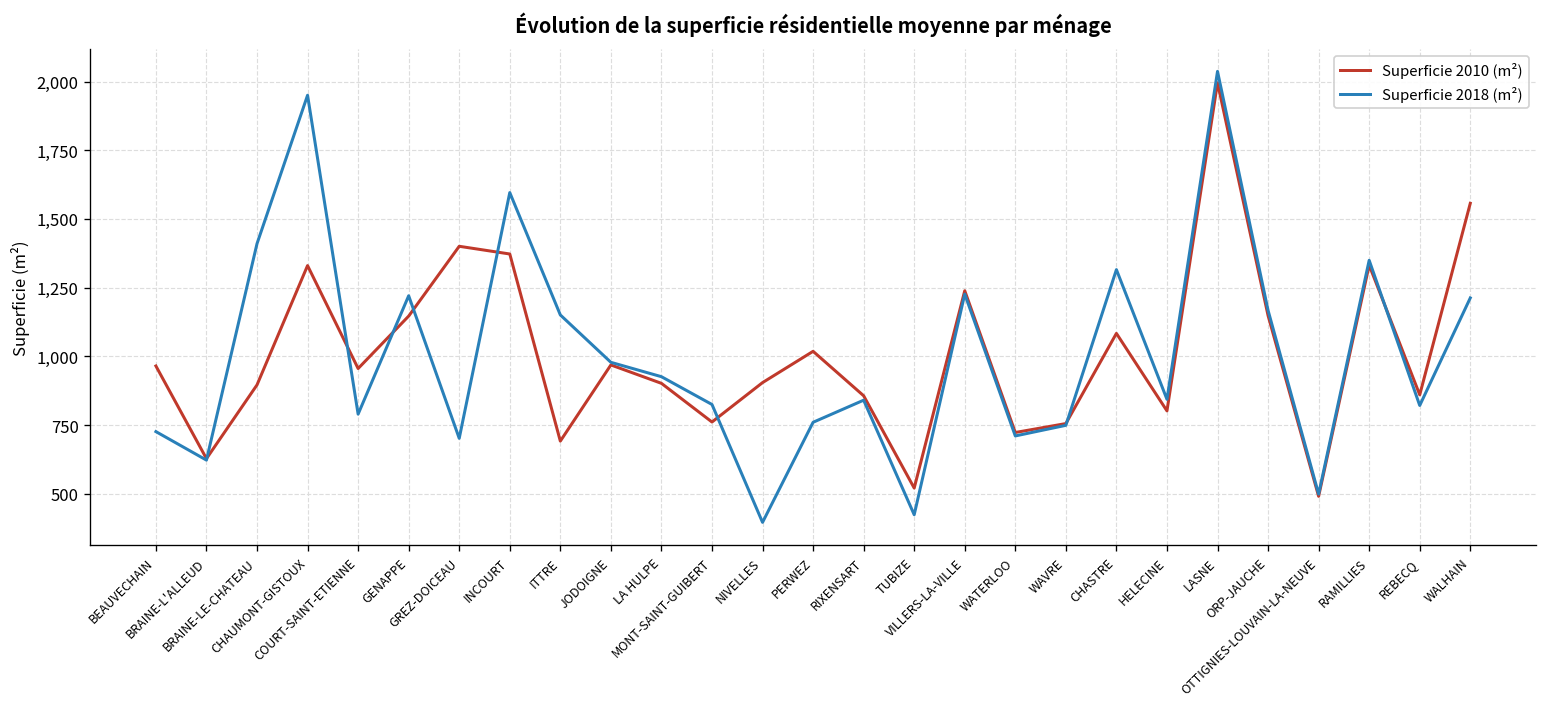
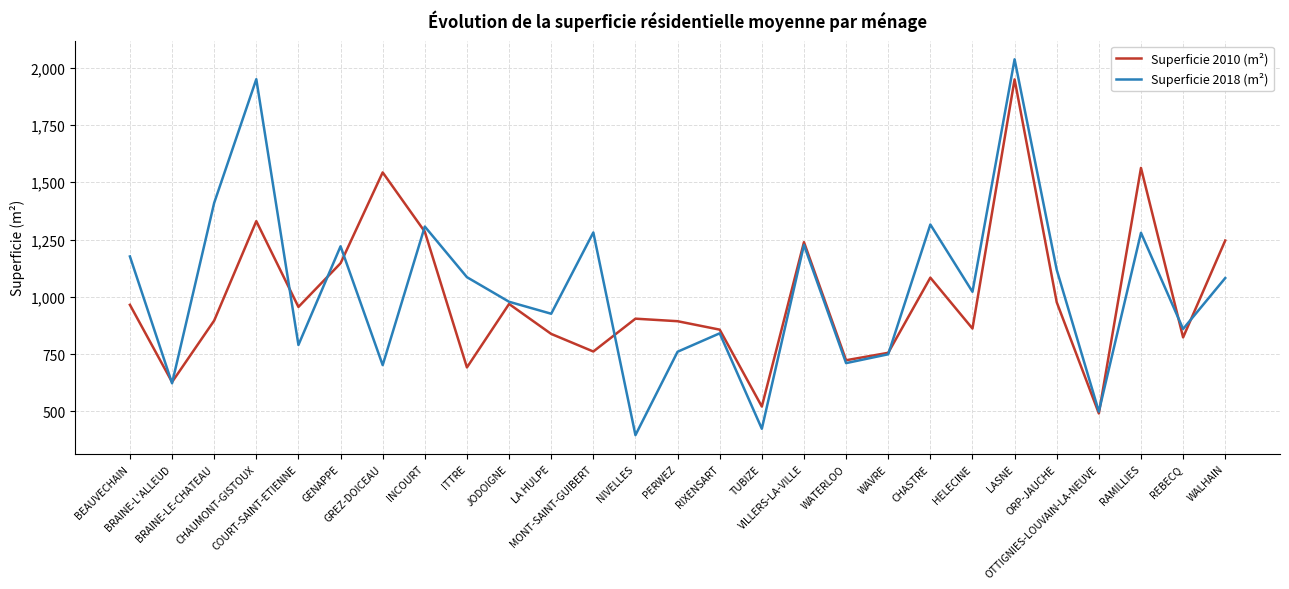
Superficie 2018 (m²), BEAUVECHAIN: 730 -> 1,180
Superficie 2010 (m²), GREZ-DOICEAU: 1,400 -> 1,540
Superficie 2010 (m²), INCOURT: 1,370 -> 1,280
Superficie 2018 (m²), INCOURT: 1,600 -> 1,310
Superficie 2018 (m²), ITTRE: 1,150 -> 1,090
Superficie 2010 (m²), LA HULPE: 900 -> 840
Superficie 2018 (m²), MONT-SAINT-GUIBERT: 820 -> 1,280
Superficie 2010 (m²), PERWEZ: 1,020 -> 890
Superficie 2010 (m²), HELECINE: 800 -> 860
Superficie 2018 (m²), HELECINE: 840 -> 1,020
Superficie 2010 (m²), LASNE: 2,000 -> 1,950
Superficie 2010 (m²), ORP-JAUCHE: 1,150 -> 980
Superficie 2018 (m²), ORP-JAUCHE: 1,170 -> 1,120
Superficie 2010 (m²), RAMILLIES: 1,330 -> 1,560
Superficie 2018 (m²), RAMILLIES: 1,350 -> 1,280
Superficie 2010 (m²), REBECQ: 860 -> 820
Superficie 2018 (m²), REBECQ: 820 -> 860
Superficie 2010 (m²), WALHAIN: 1,560 -> 1,250
Superficie 2018 (m²), WALHAIN: 1,210 -> 1,080
